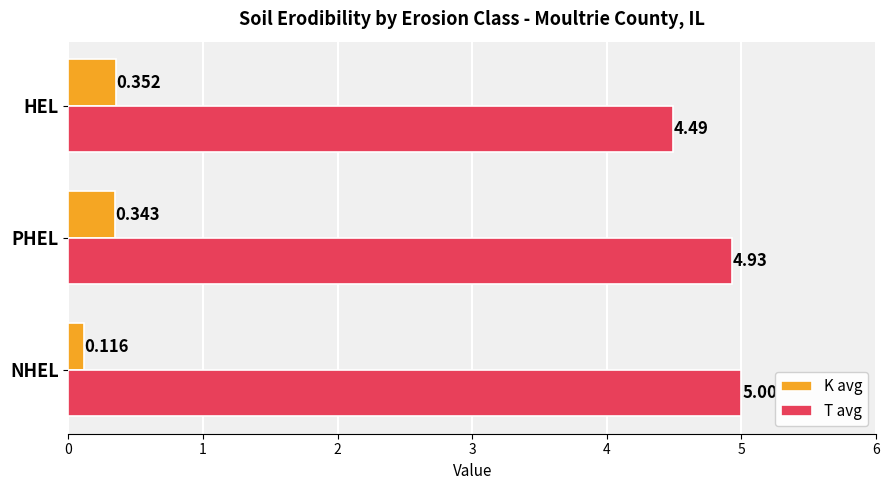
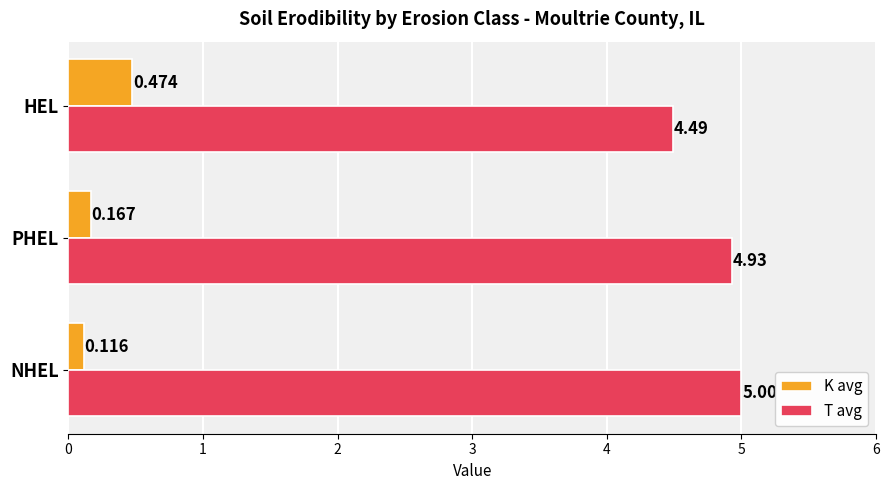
K avg, HEL: 0.352 -> 0.474
K avg, PHEL: 0.343 -> 0.167
